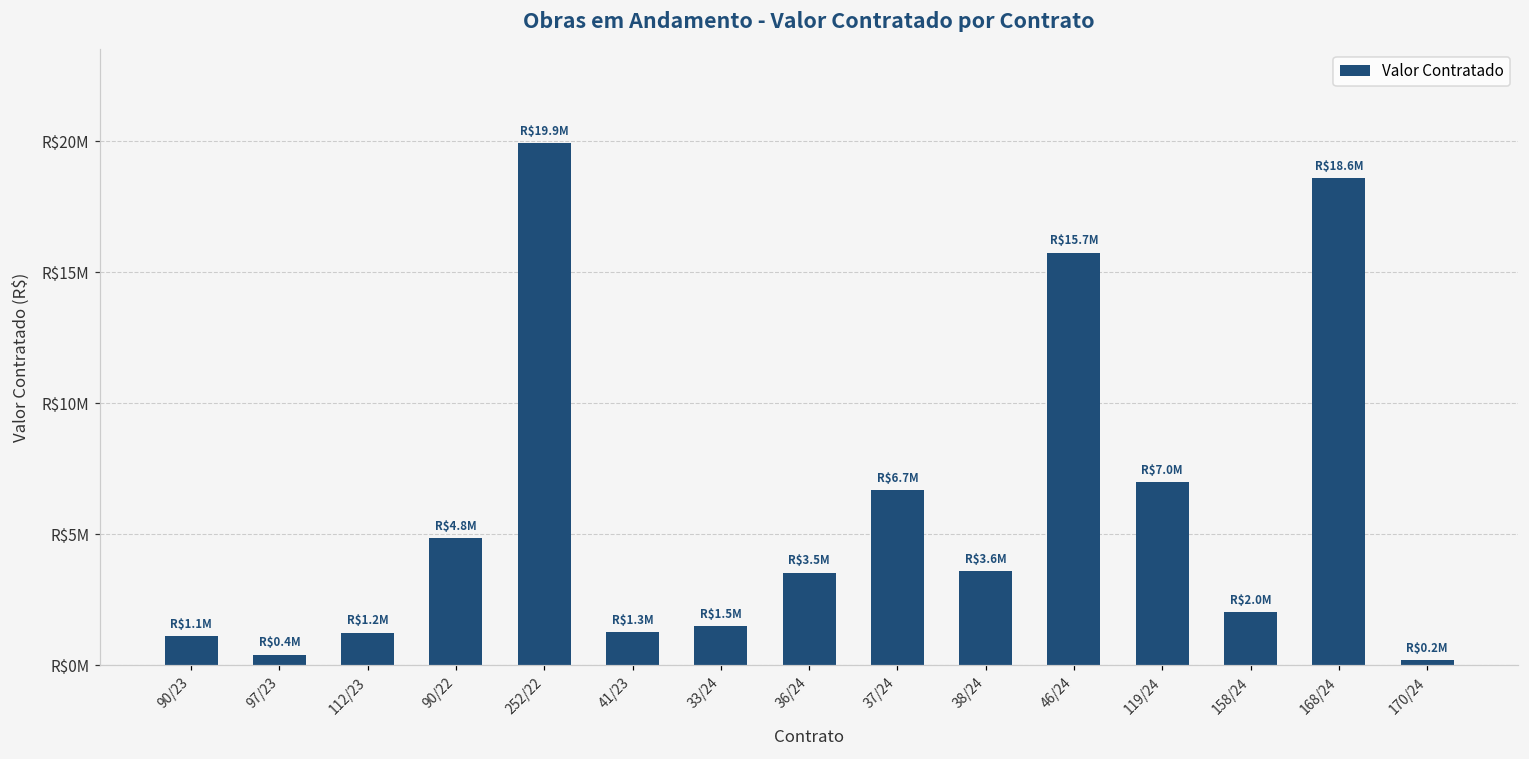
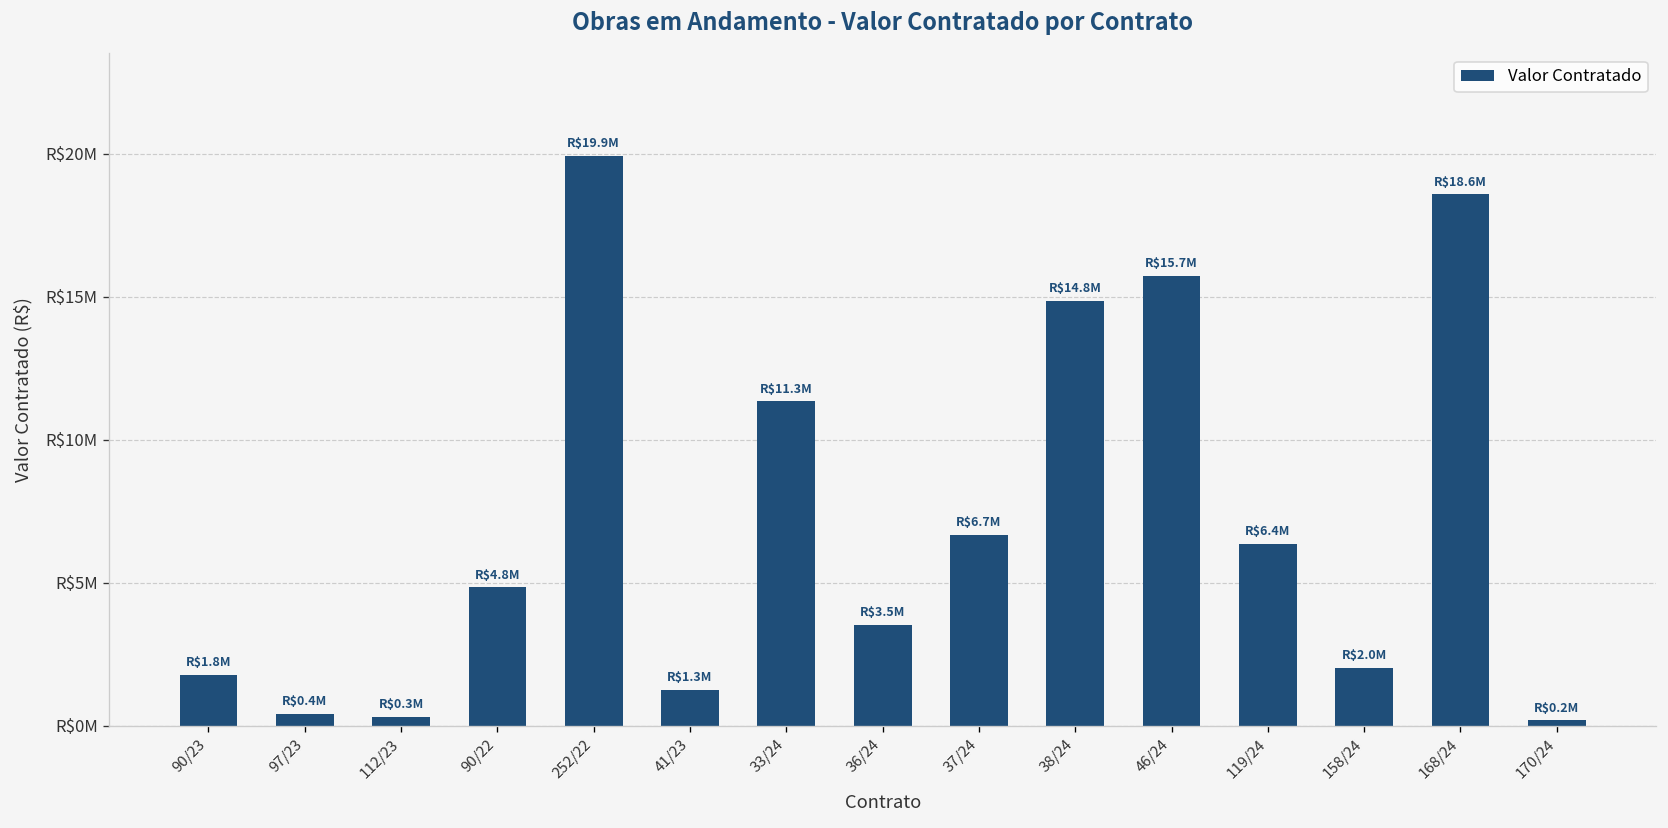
90/23: $1.1M -> $1.8M
112/23: $1.2M -> $0.3M
33/24: $1.5M -> $11.3M
38/24: $3.6M -> $14.8M
119/24: $7.0M -> $6.4M
